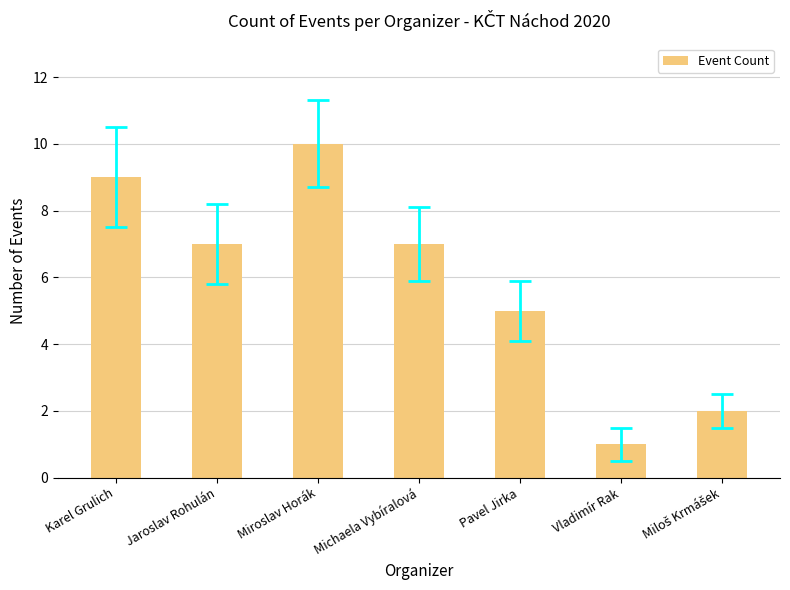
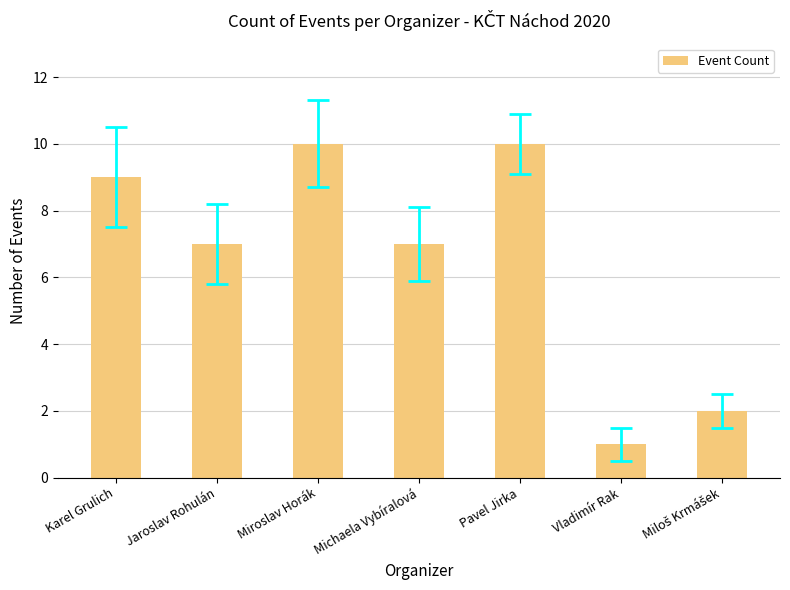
Event Count, Pavel Jirka: 5 -> 10
